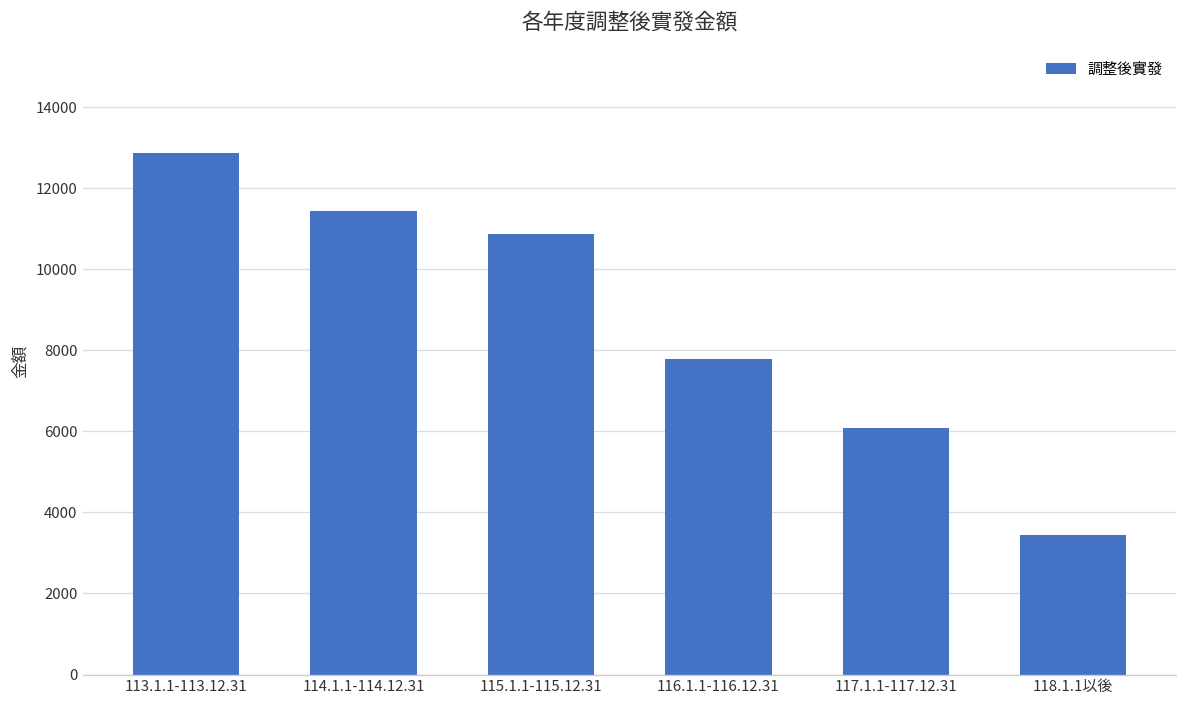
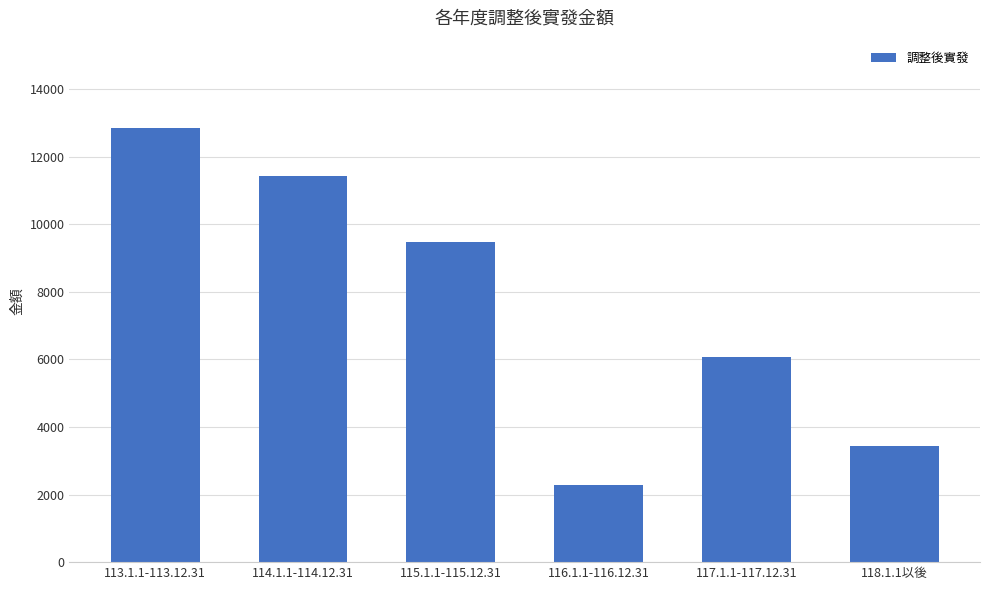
115.1.1-115.12.31: 10900 -> 9500
116.1.1-116.12.31: 7800 -> 2300
